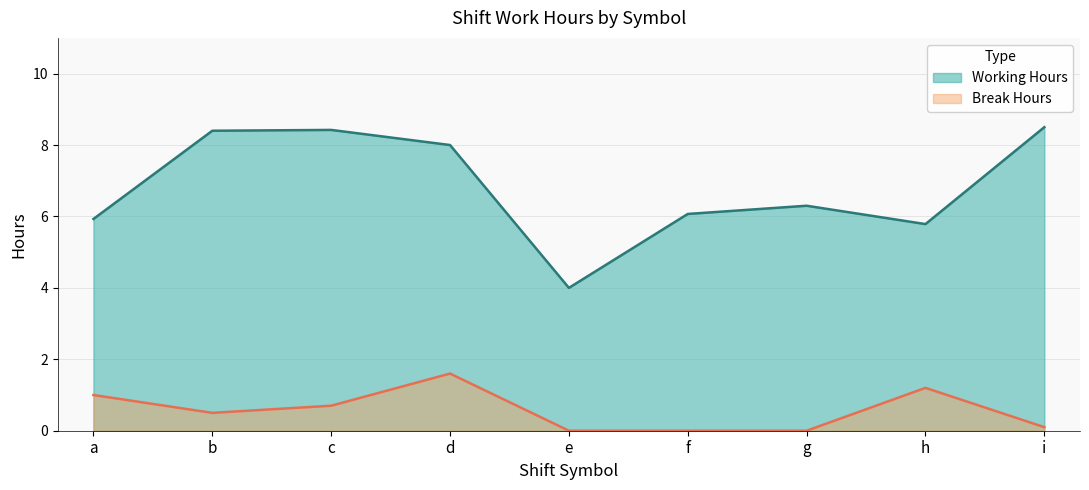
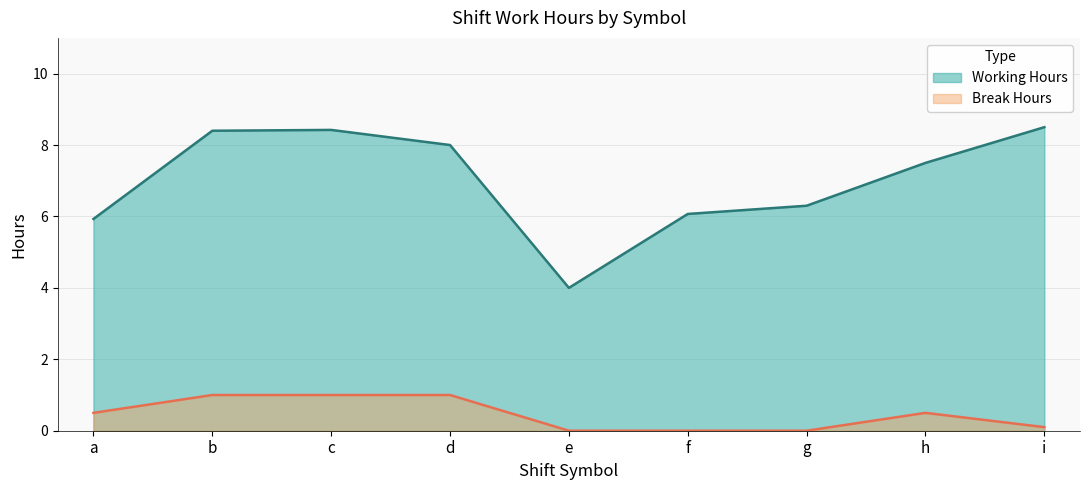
Break Hours, a: 1.0 -> 0.5
Break Hours, b: 0.5 -> 1.0
Break Hours, c: 0.7 -> 1.0
Break Hours, d: 1.6 -> 1.0
Working Hours, h: 5.8 -> 7.5
Break Hours, h: 1.2 -> 0.5
